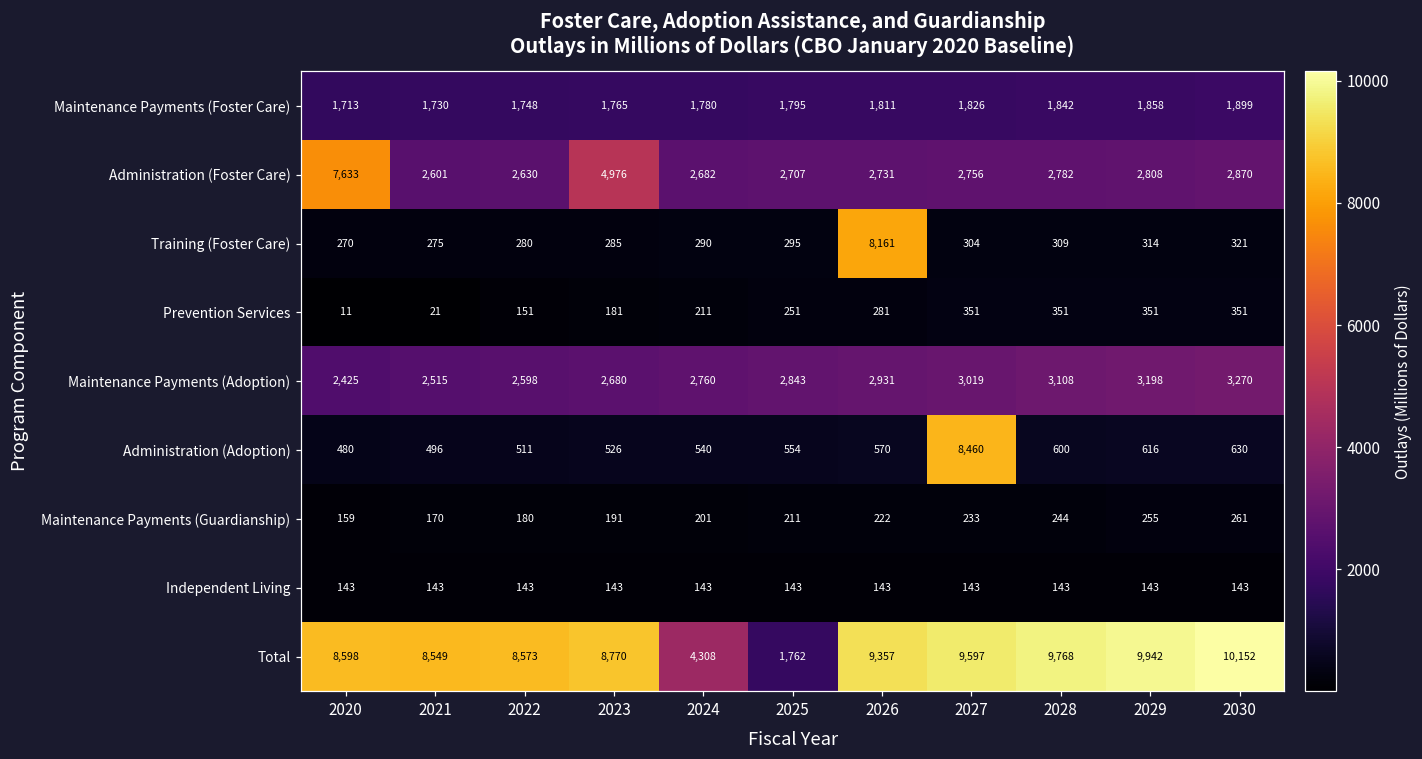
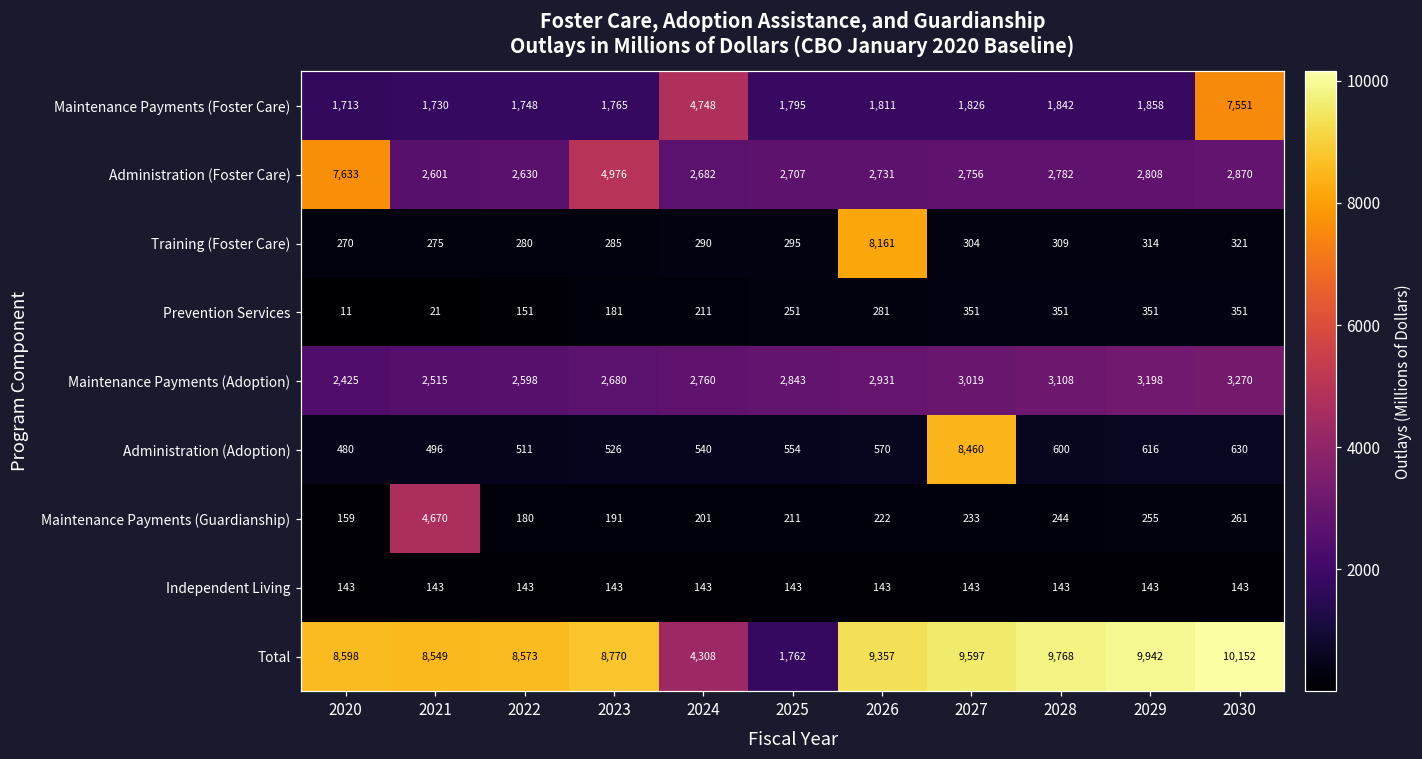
Maintenance Payments (Foster Care), 2024: 1,780 -> 4,748
Maintenance Payments (Foster Care), 2030: 1,899 -> 7,551
Maintenance Payments (Guardianship), 2021: 170 -> 4,670
